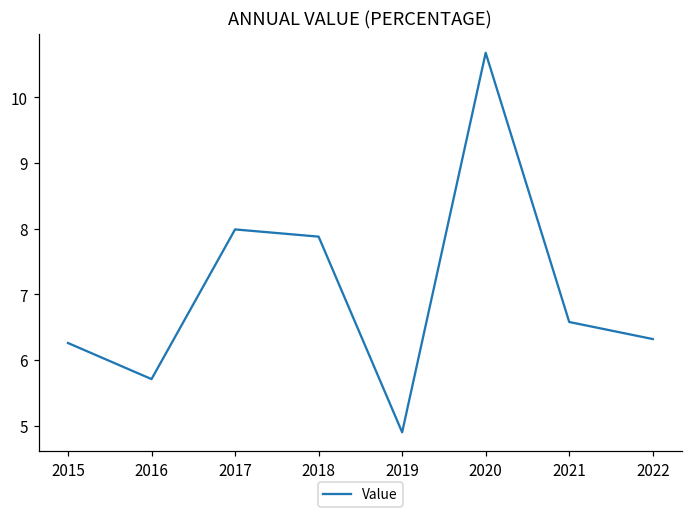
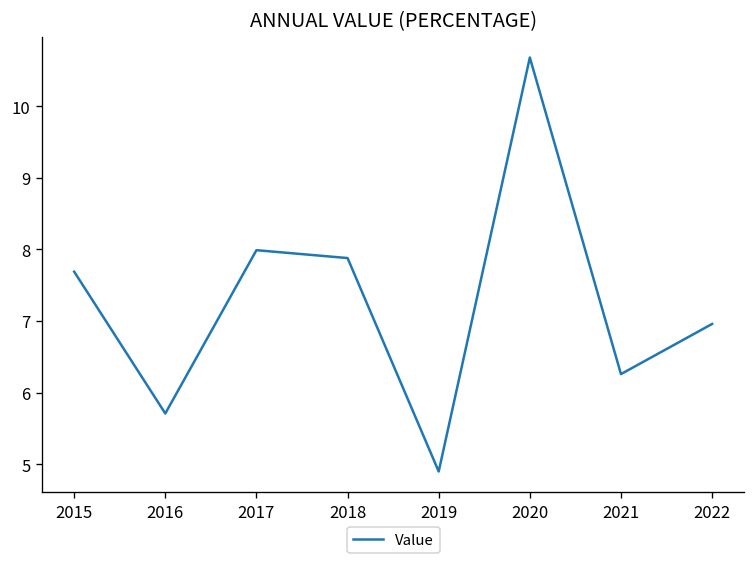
2015: 6.3 -> 7.7
2021: 6.6 -> 6.3
2022: 6.3 -> 7.0
